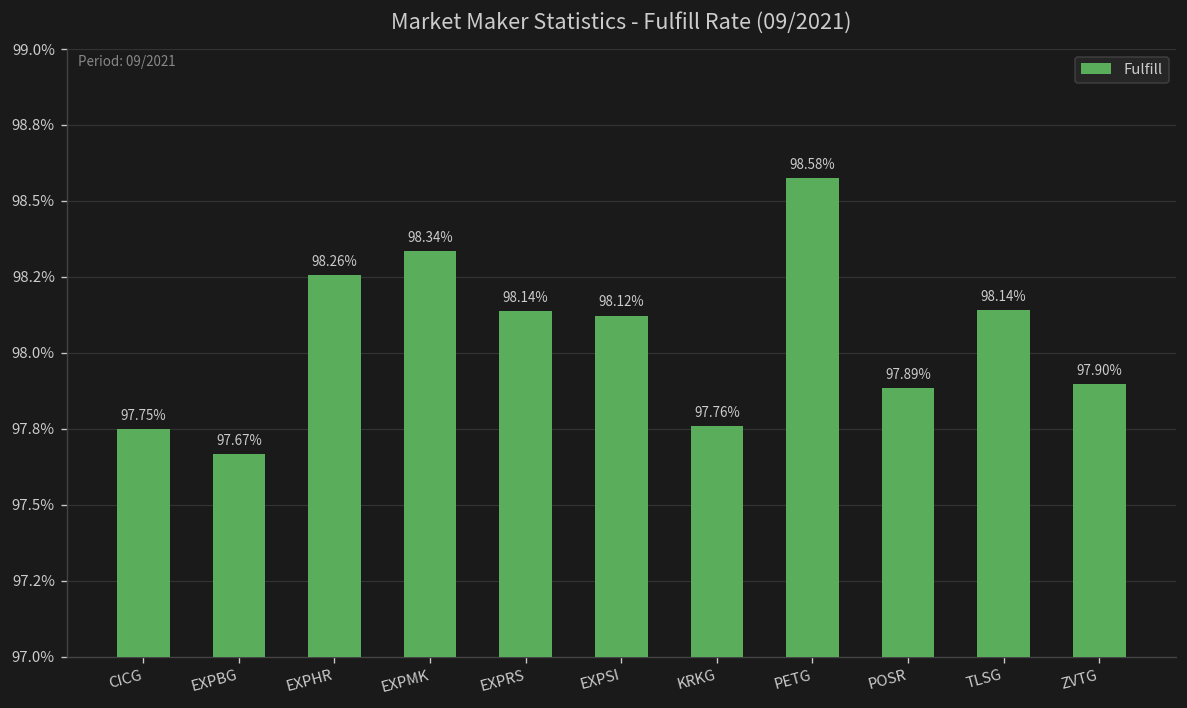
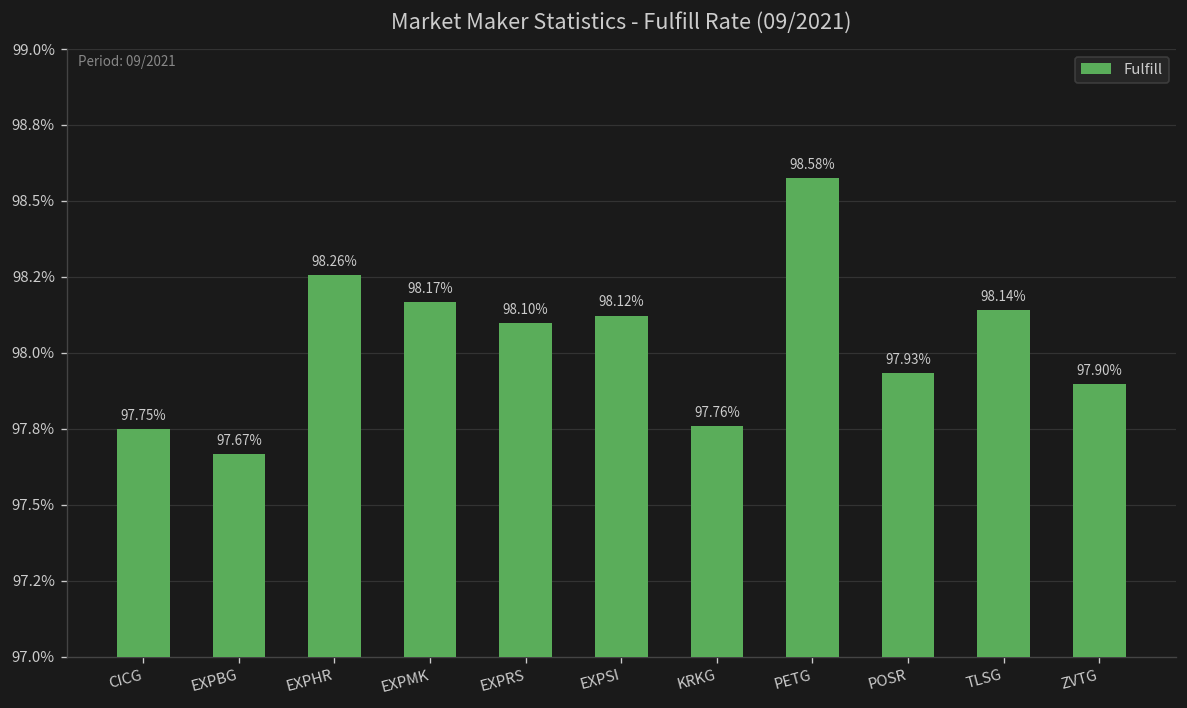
EXPMK: 98.34% -> 98.17%
EXPRS: 98.14% -> 98.10%
POSR: 97.89% -> 97.93%
